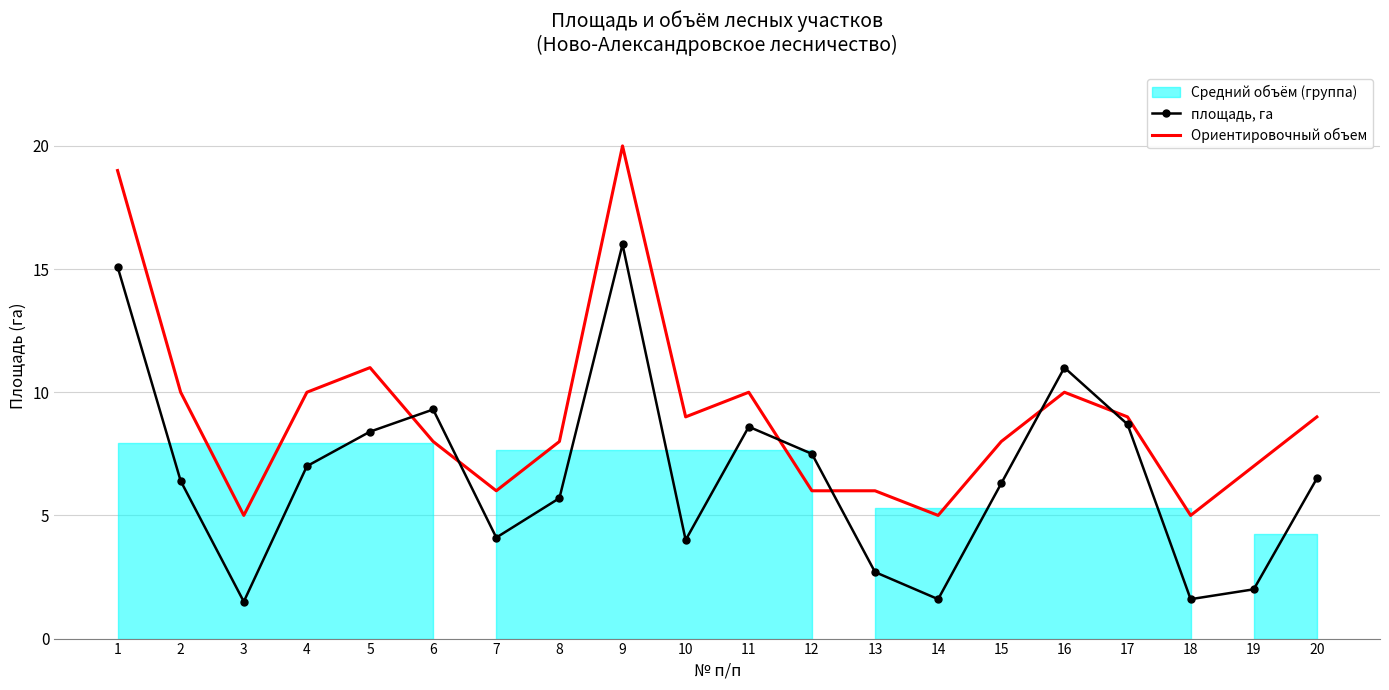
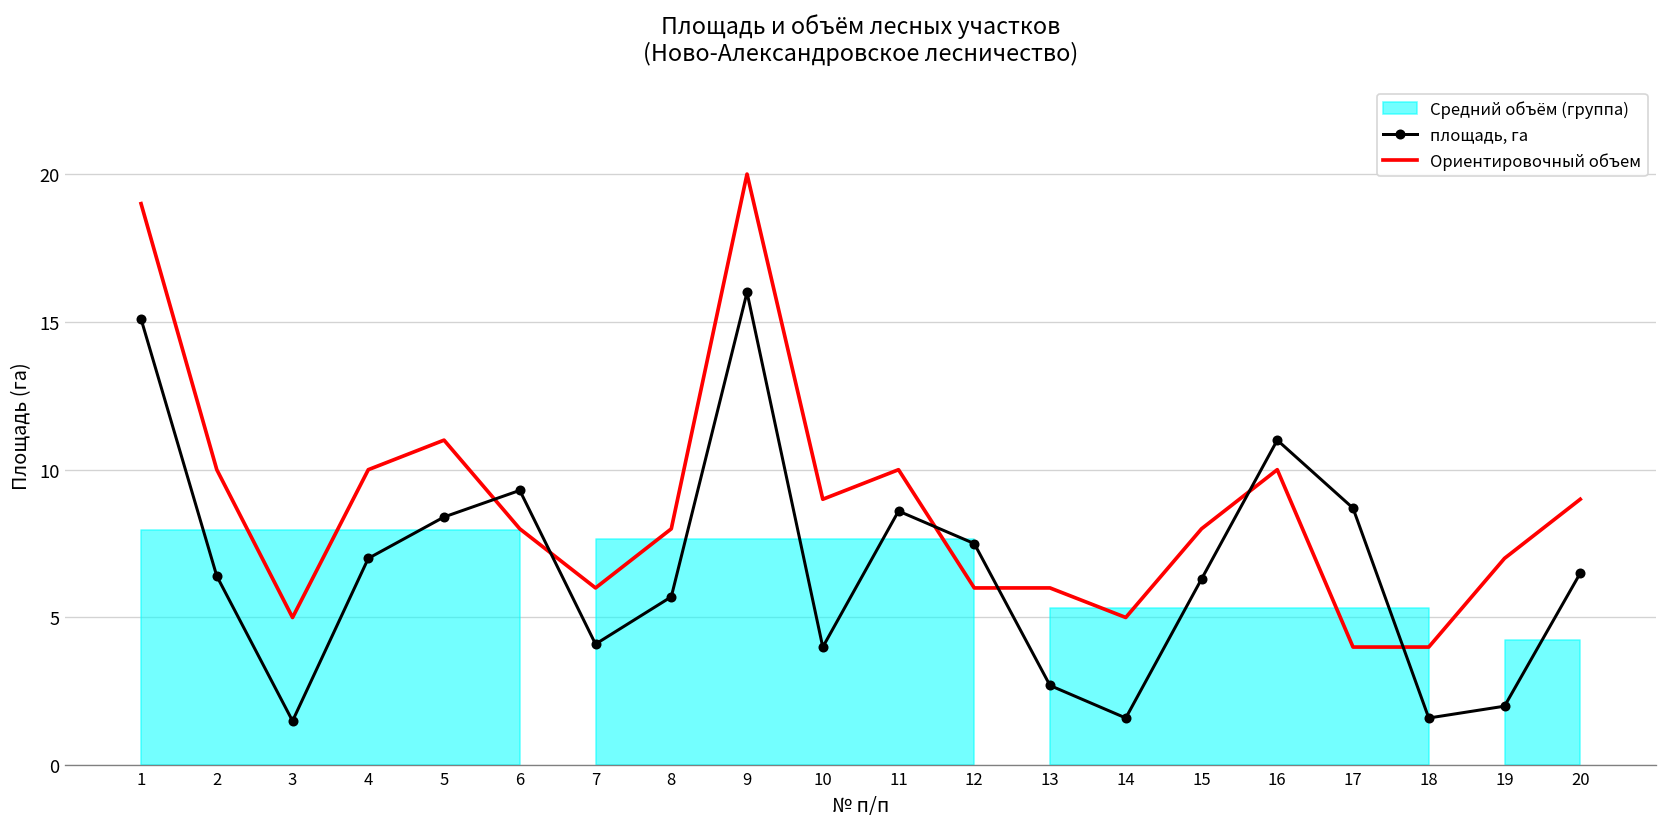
Ориентировочный объем, 17: 9 -> 4
Ориентировочный объем, 18: 5 -> 4
